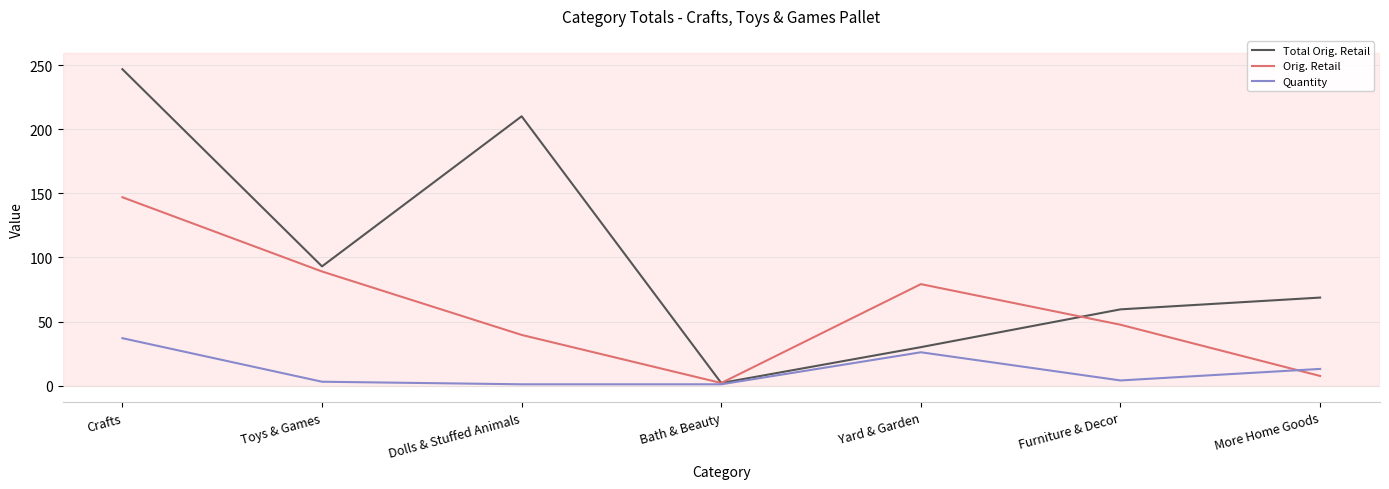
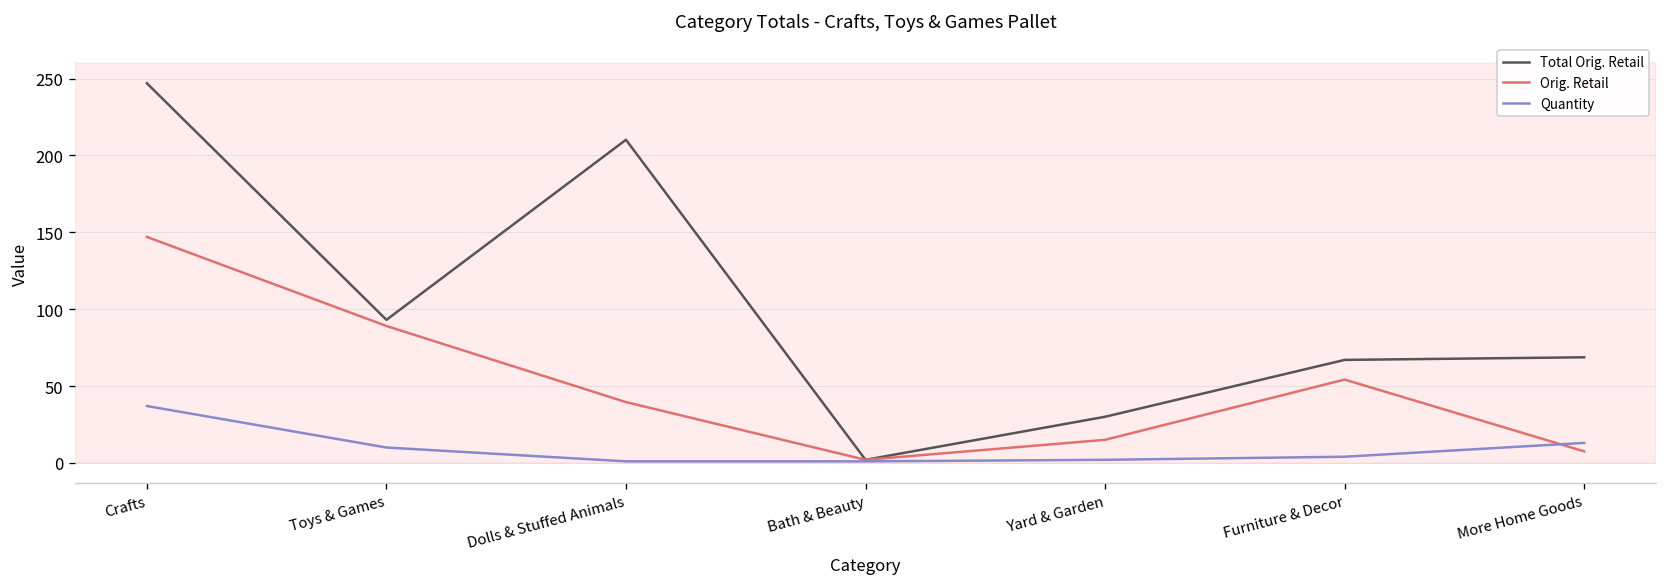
Quantity, Toys & Games: 3 -> 10
Orig. Retail, Yard & Garden: 79 -> 15
Quantity, Yard & Garden: 26 -> 2
Total Orig. Retail, Furniture & Decor: 60 -> 67
Orig. Retail, Furniture & Decor: 48 -> 54
